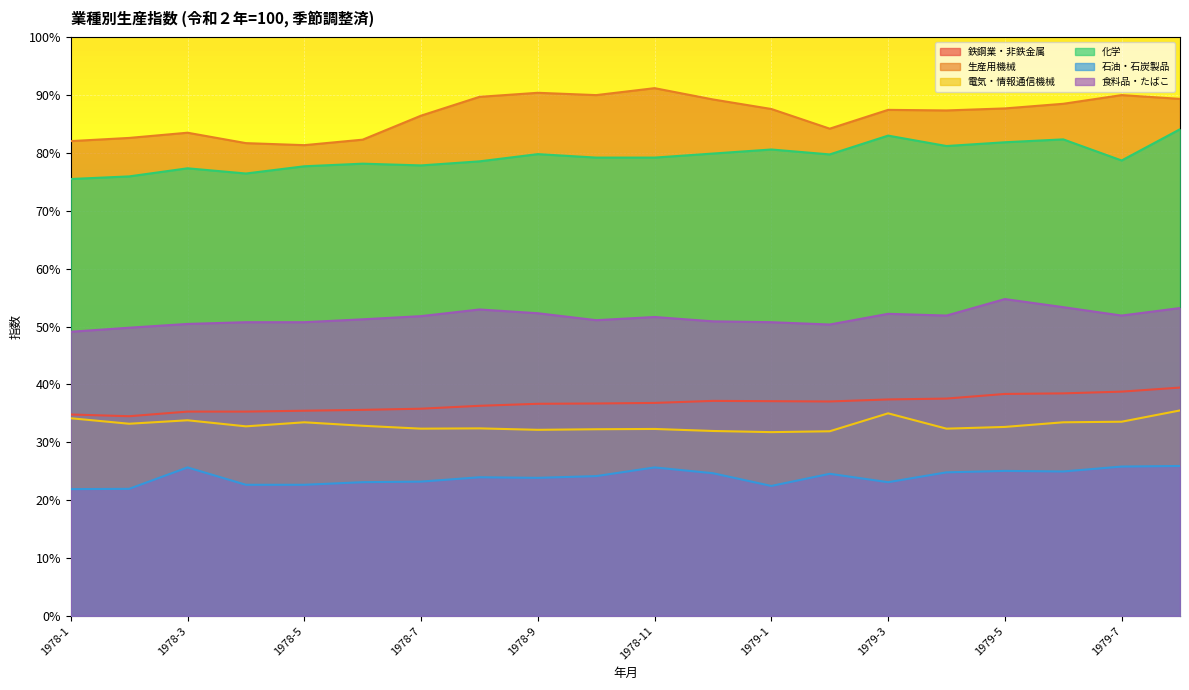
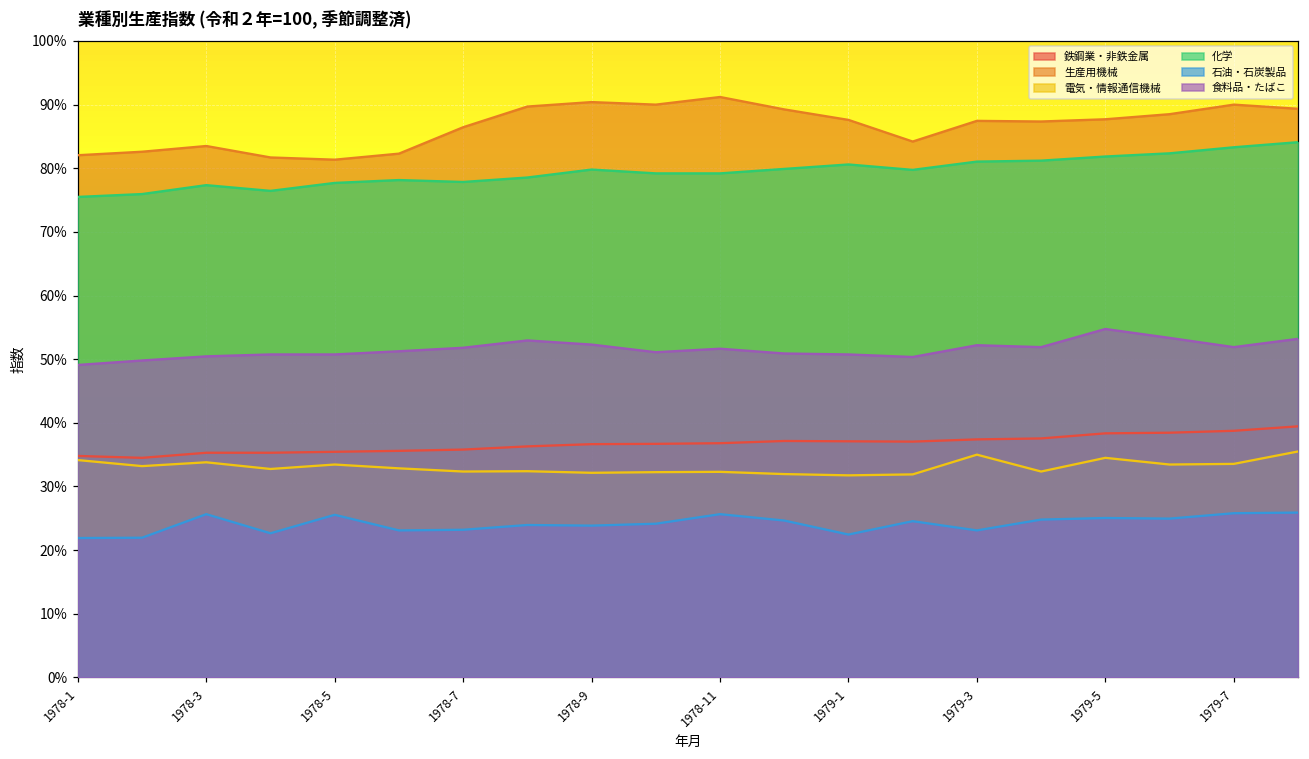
石油・石炭製品, 1978-5: 23% -> 26%
化学, 1979-3: 83% -> 81%
電気・情報通信機械, 1979-5: 33% -> 35%
化学, 1979-7: 79% -> 83%
